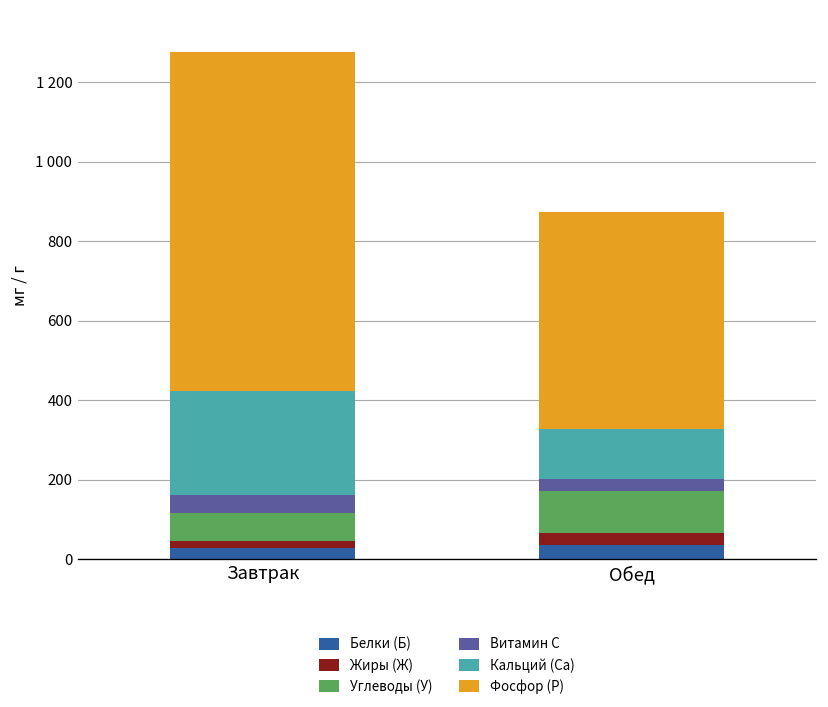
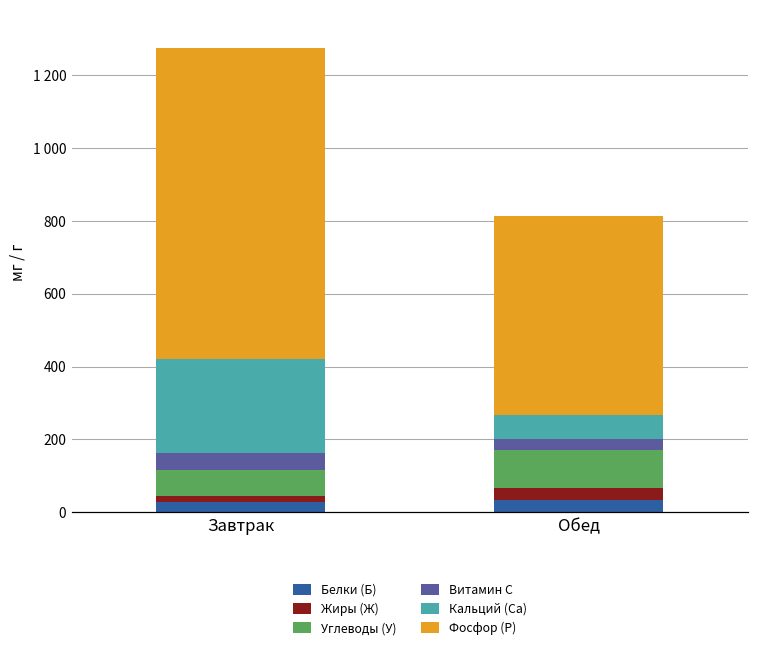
Кальций (Са), Обед: 120 -> 70
